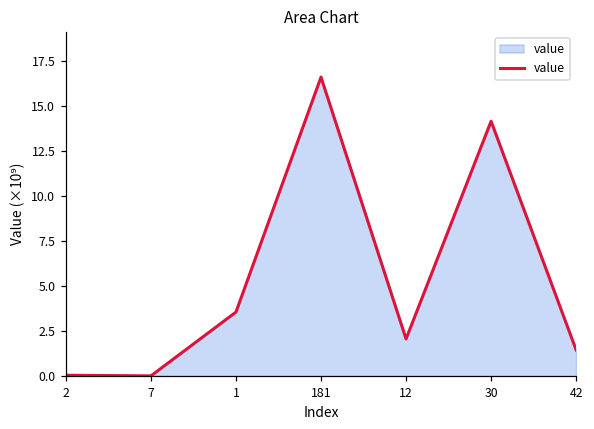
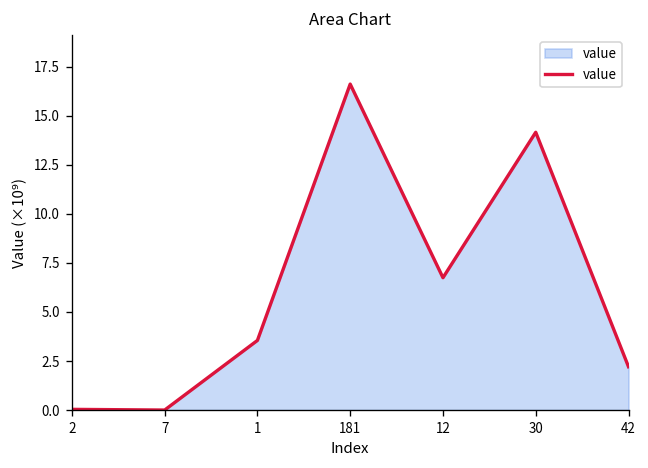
12: 2.1 -> 6.7
42: 1.4 -> 2.2
